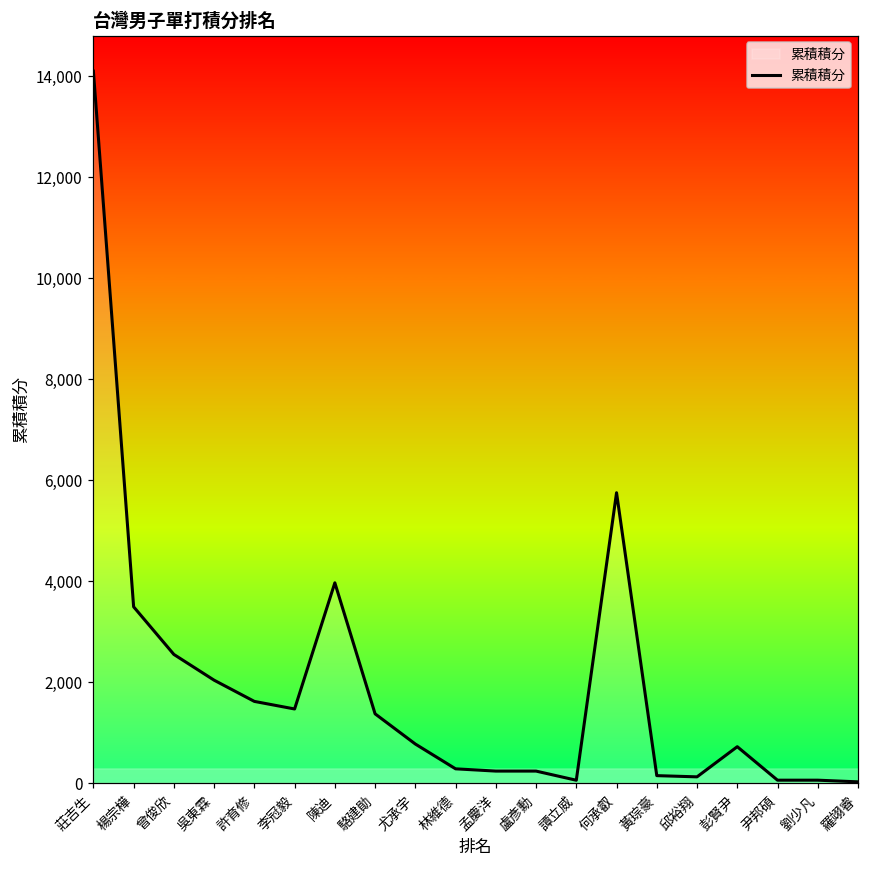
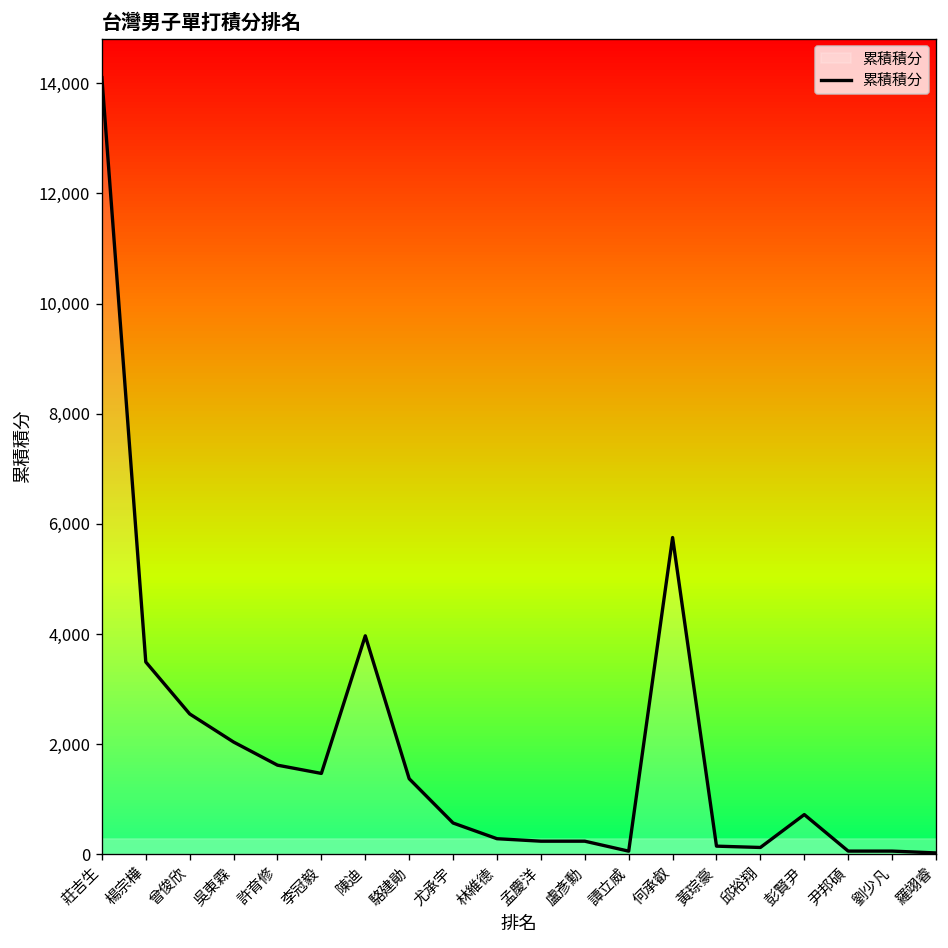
尤承宇: 800 -> 600
